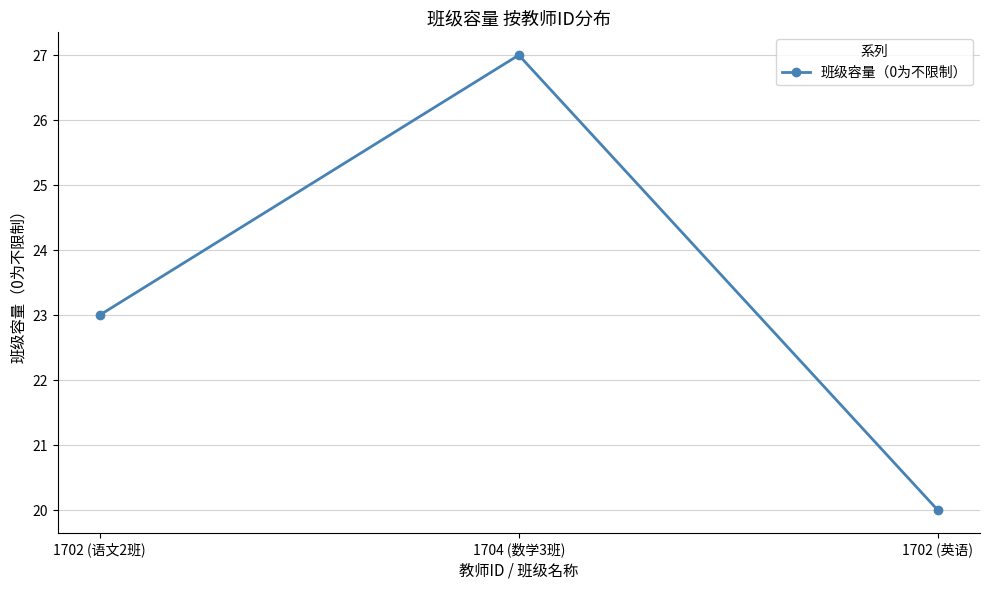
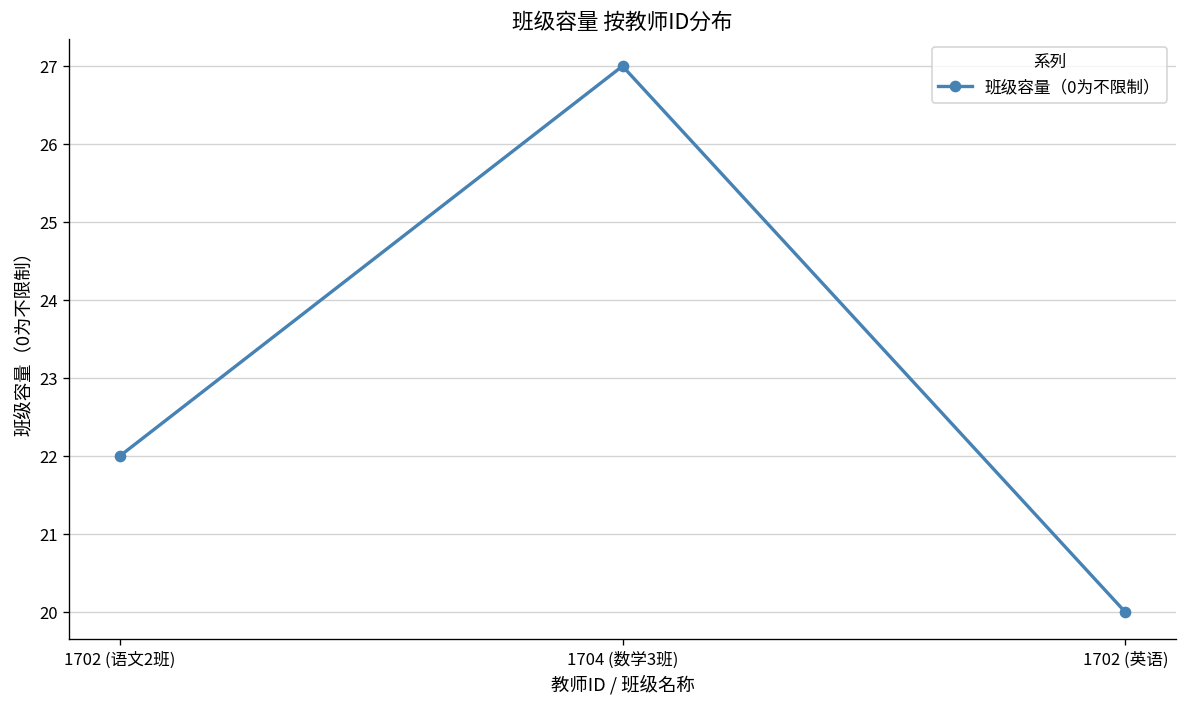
1702 (语文2班): 23 -> 22
